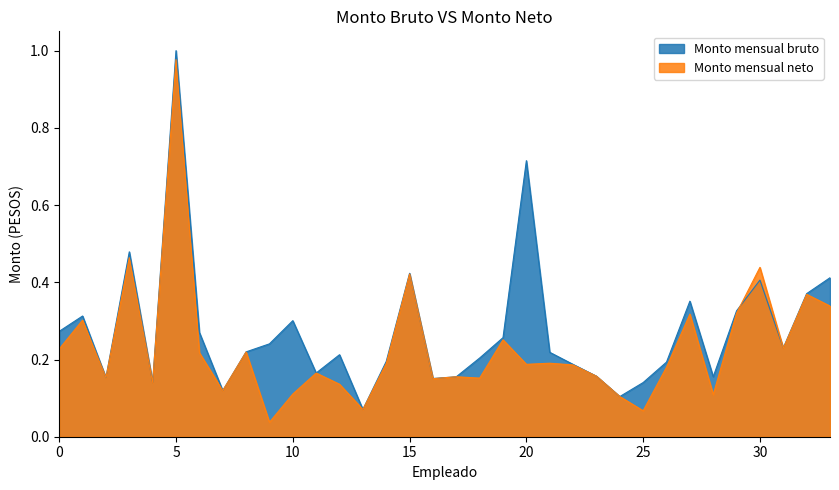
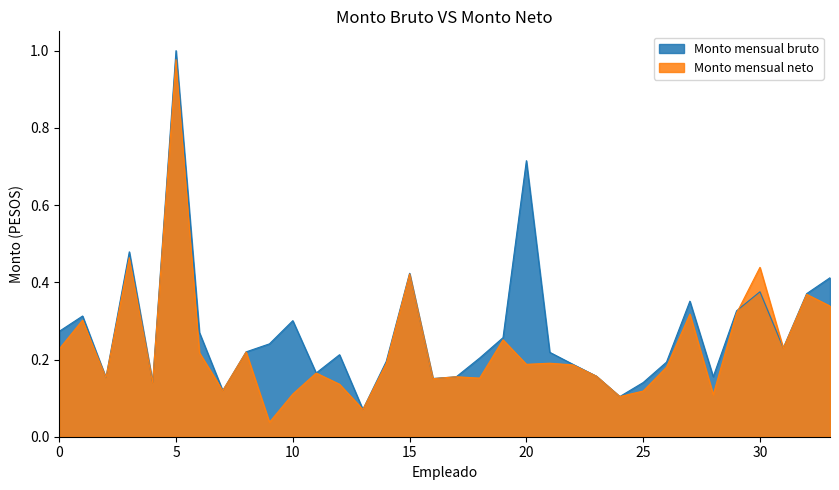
Monto mensual neto, 25: 0.07 -> 0.12
Monto mensual bruto, 30: 0.41 -> 0.38
